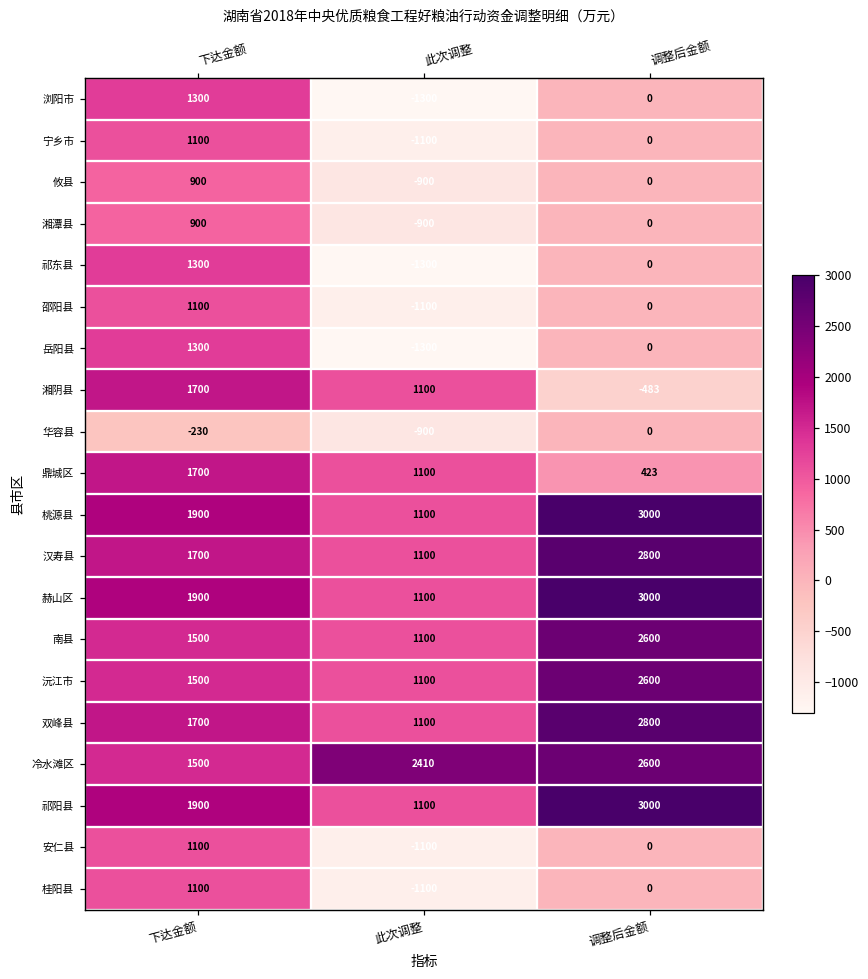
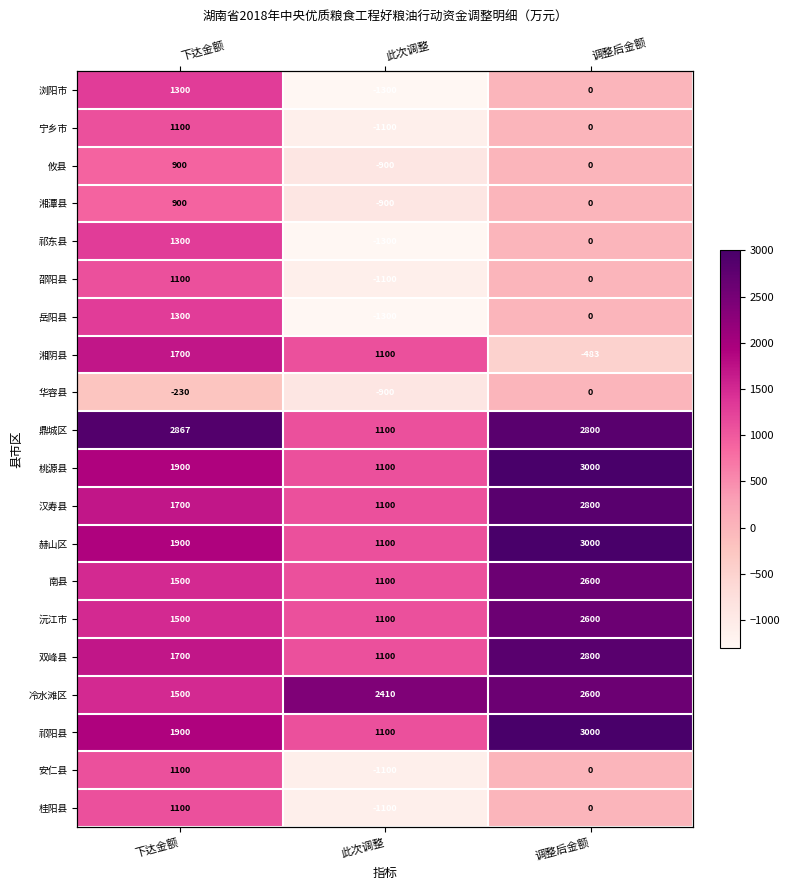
鼎城区, 下达金额: 1700 -> 2867
鼎城区, 调整后金额: 423 -> 2800
